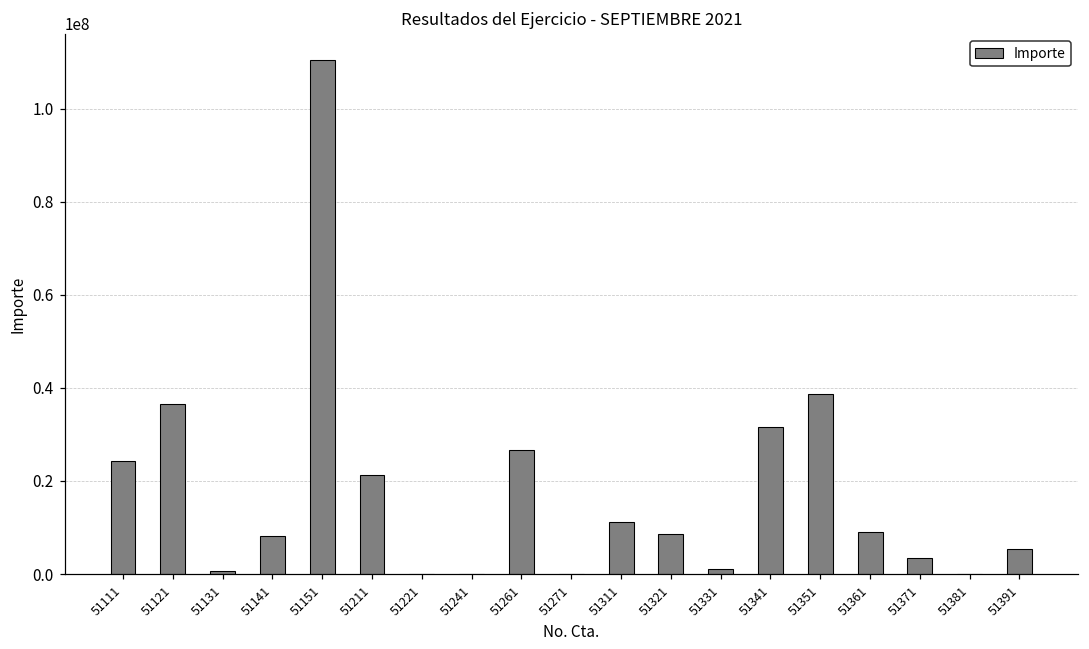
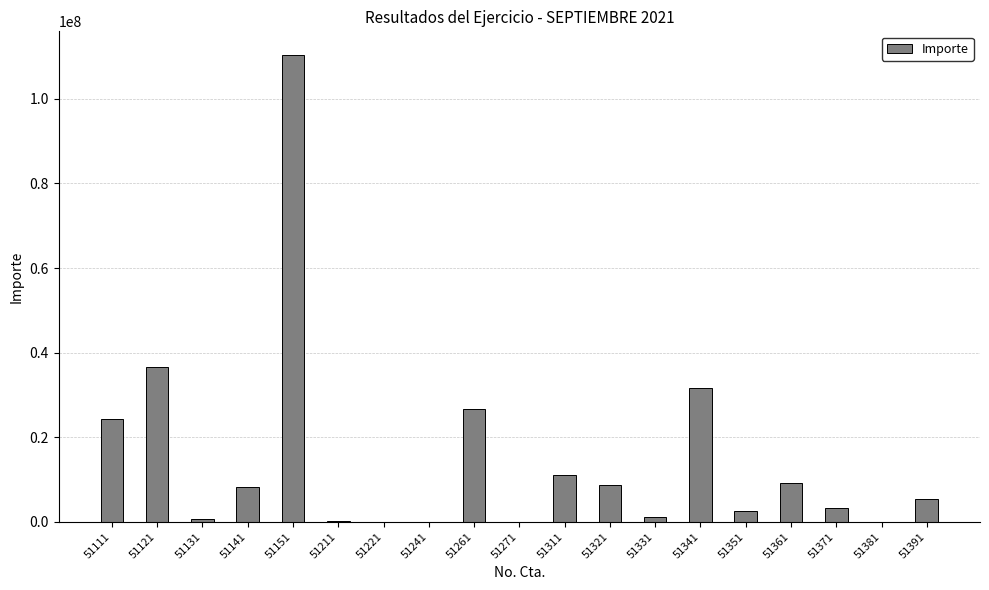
51211: 21000000 -> 0
51351: 39000000 -> 3000000
